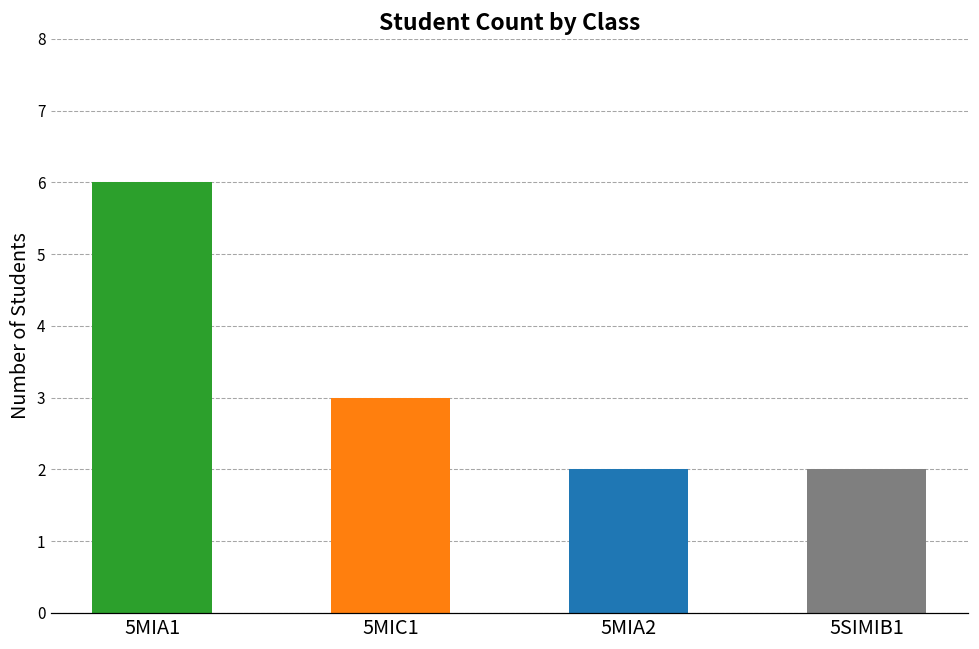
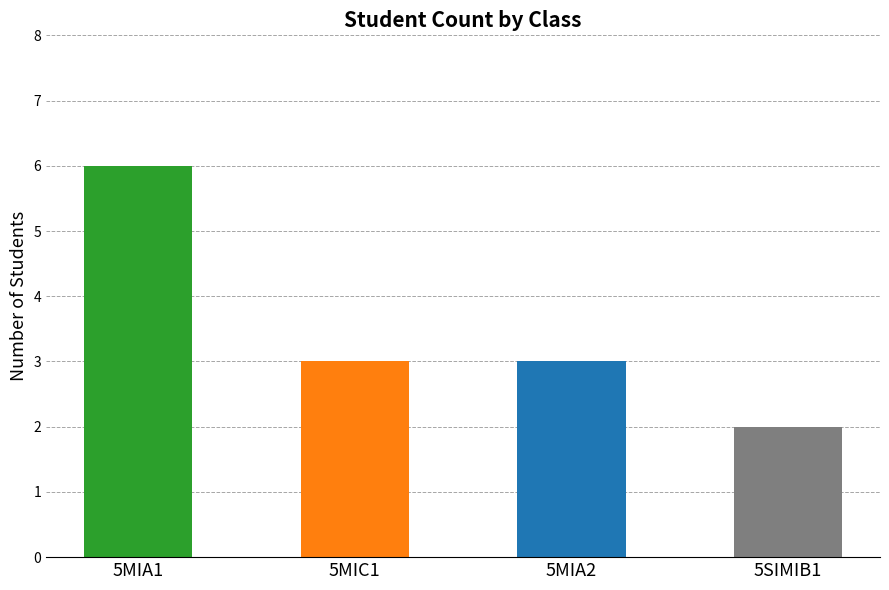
5MIA2: 2 -> 3
